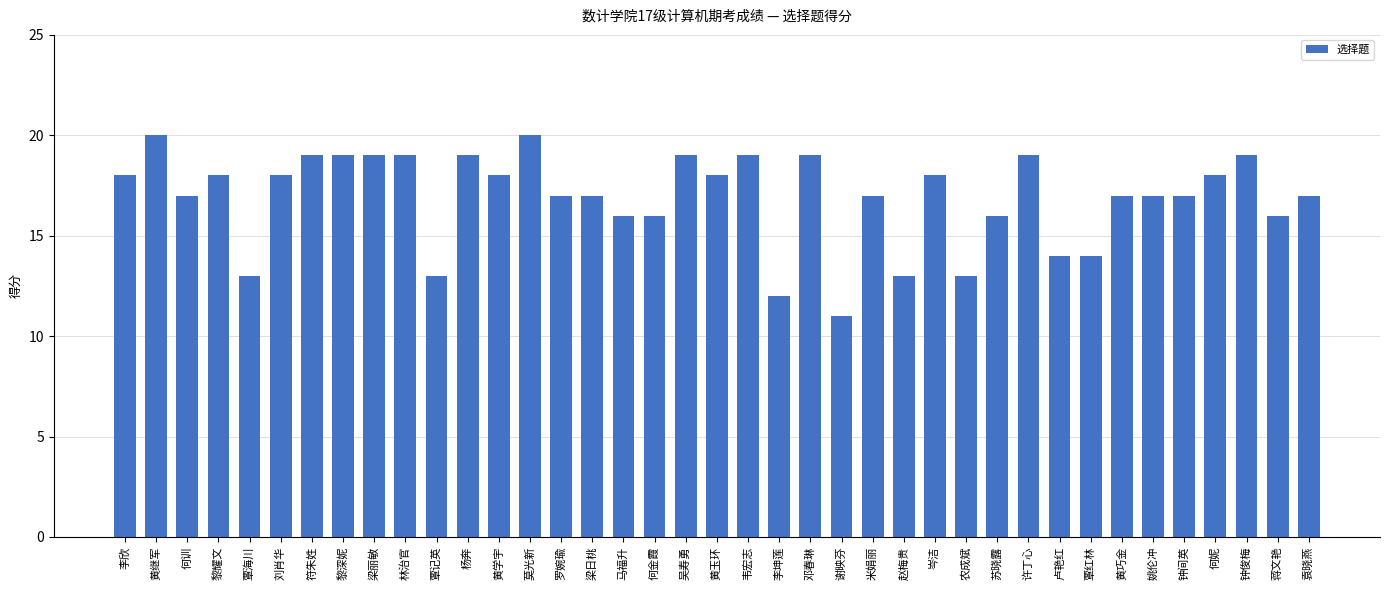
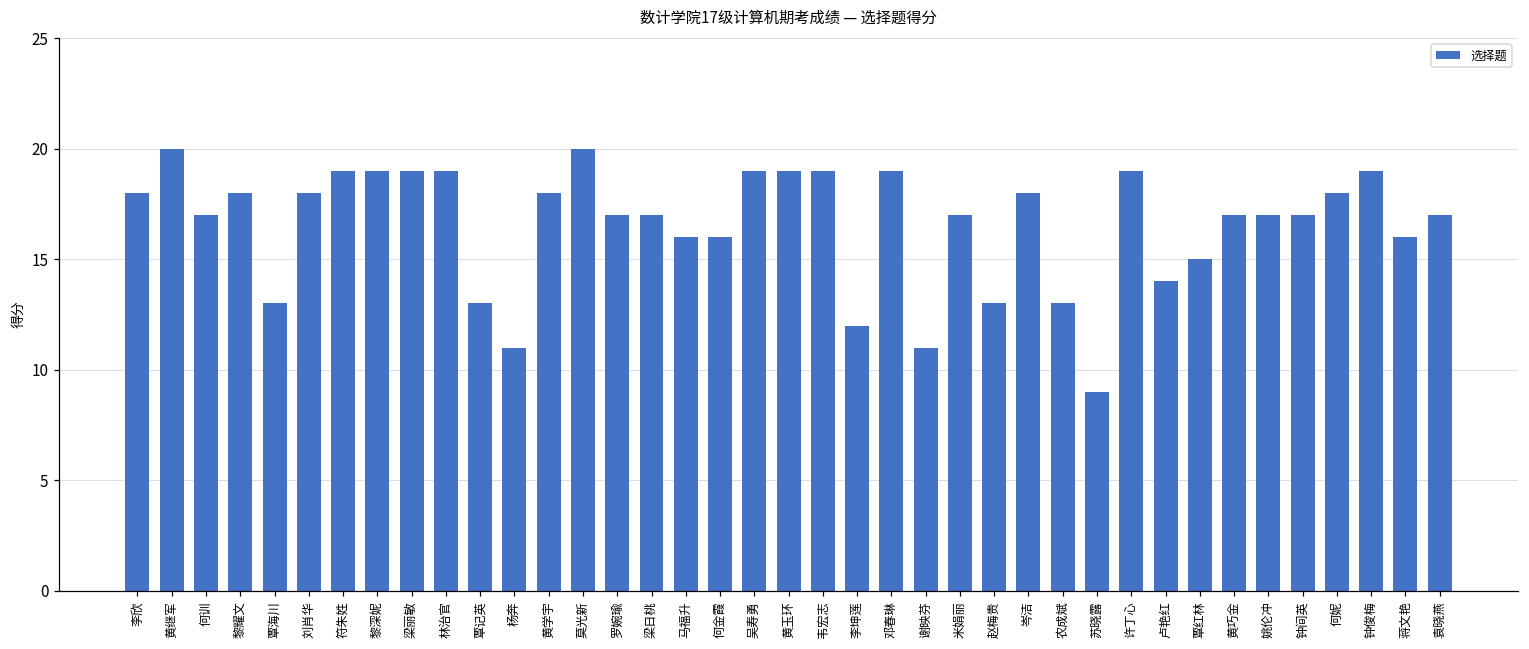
杨奔: 19 -> 11
黄玉环: 18 -> 19
苏晓露: 16 -> 9
覃红林: 14 -> 15
